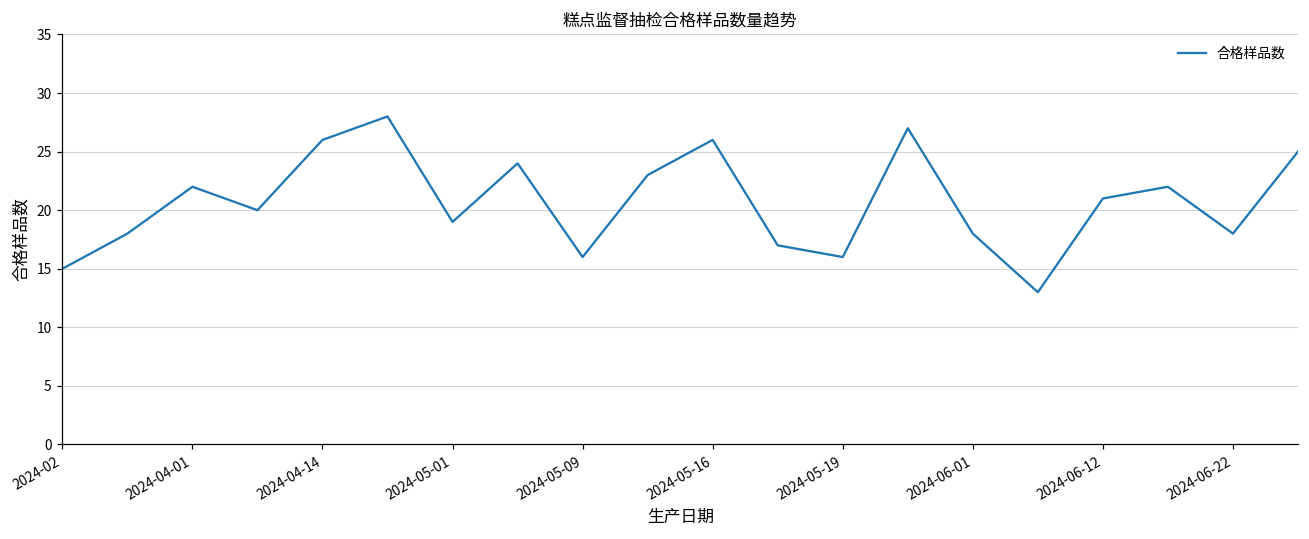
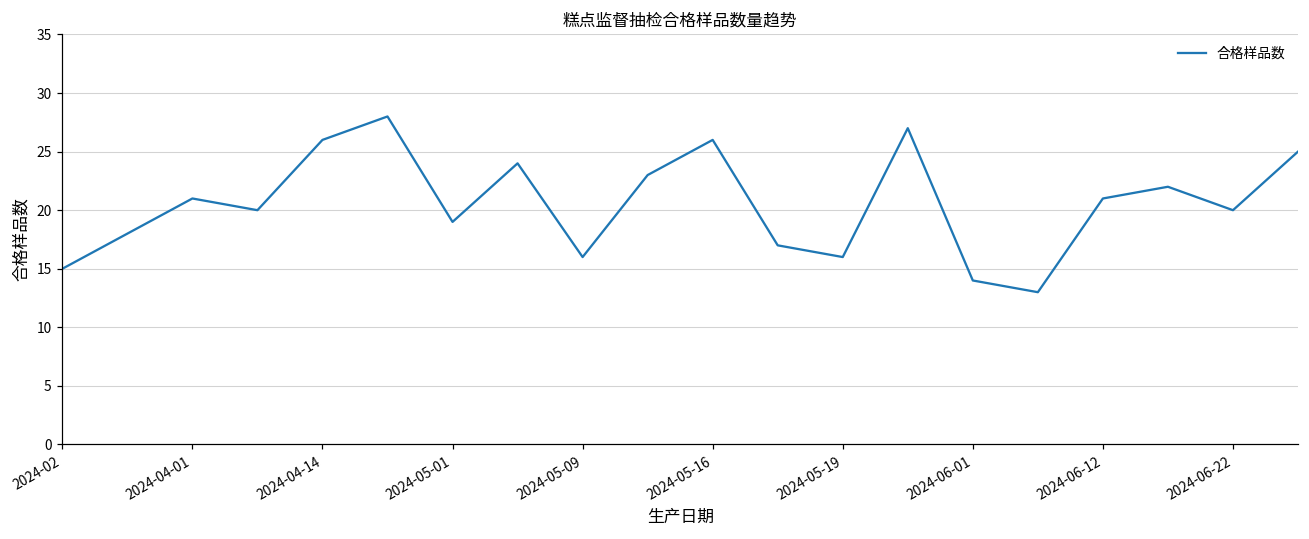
2024-04-01: 22 -> 21
2024-06-01: 18 -> 14
2024-06-22: 18 -> 20
